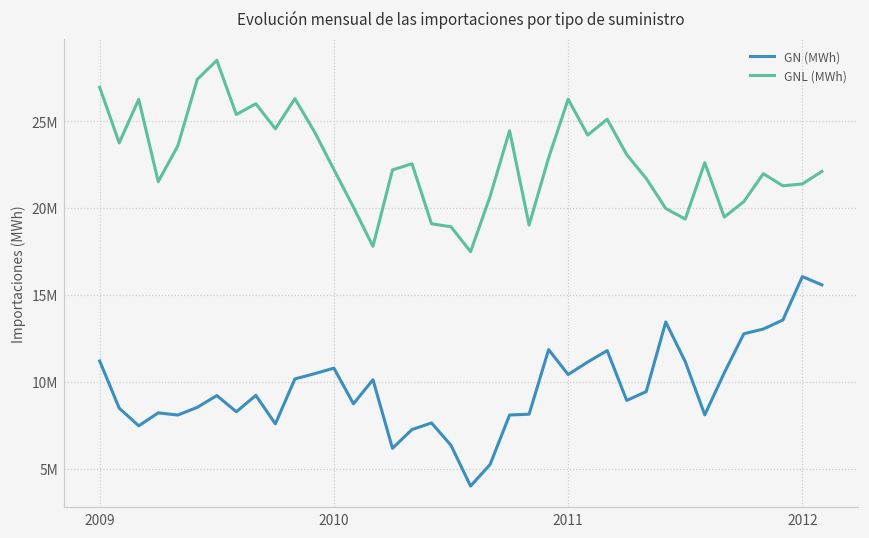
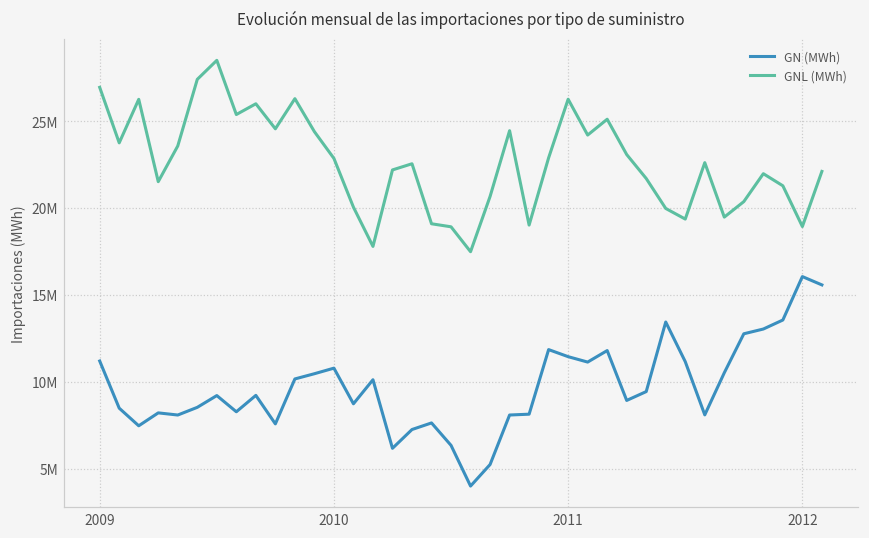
GNL (MWh), 2010: 22200000 -> 22800000
GN (MWh), 2011: 10400000 -> 11400000
GNL (MWh), 2012: 21400000 -> 18900000
